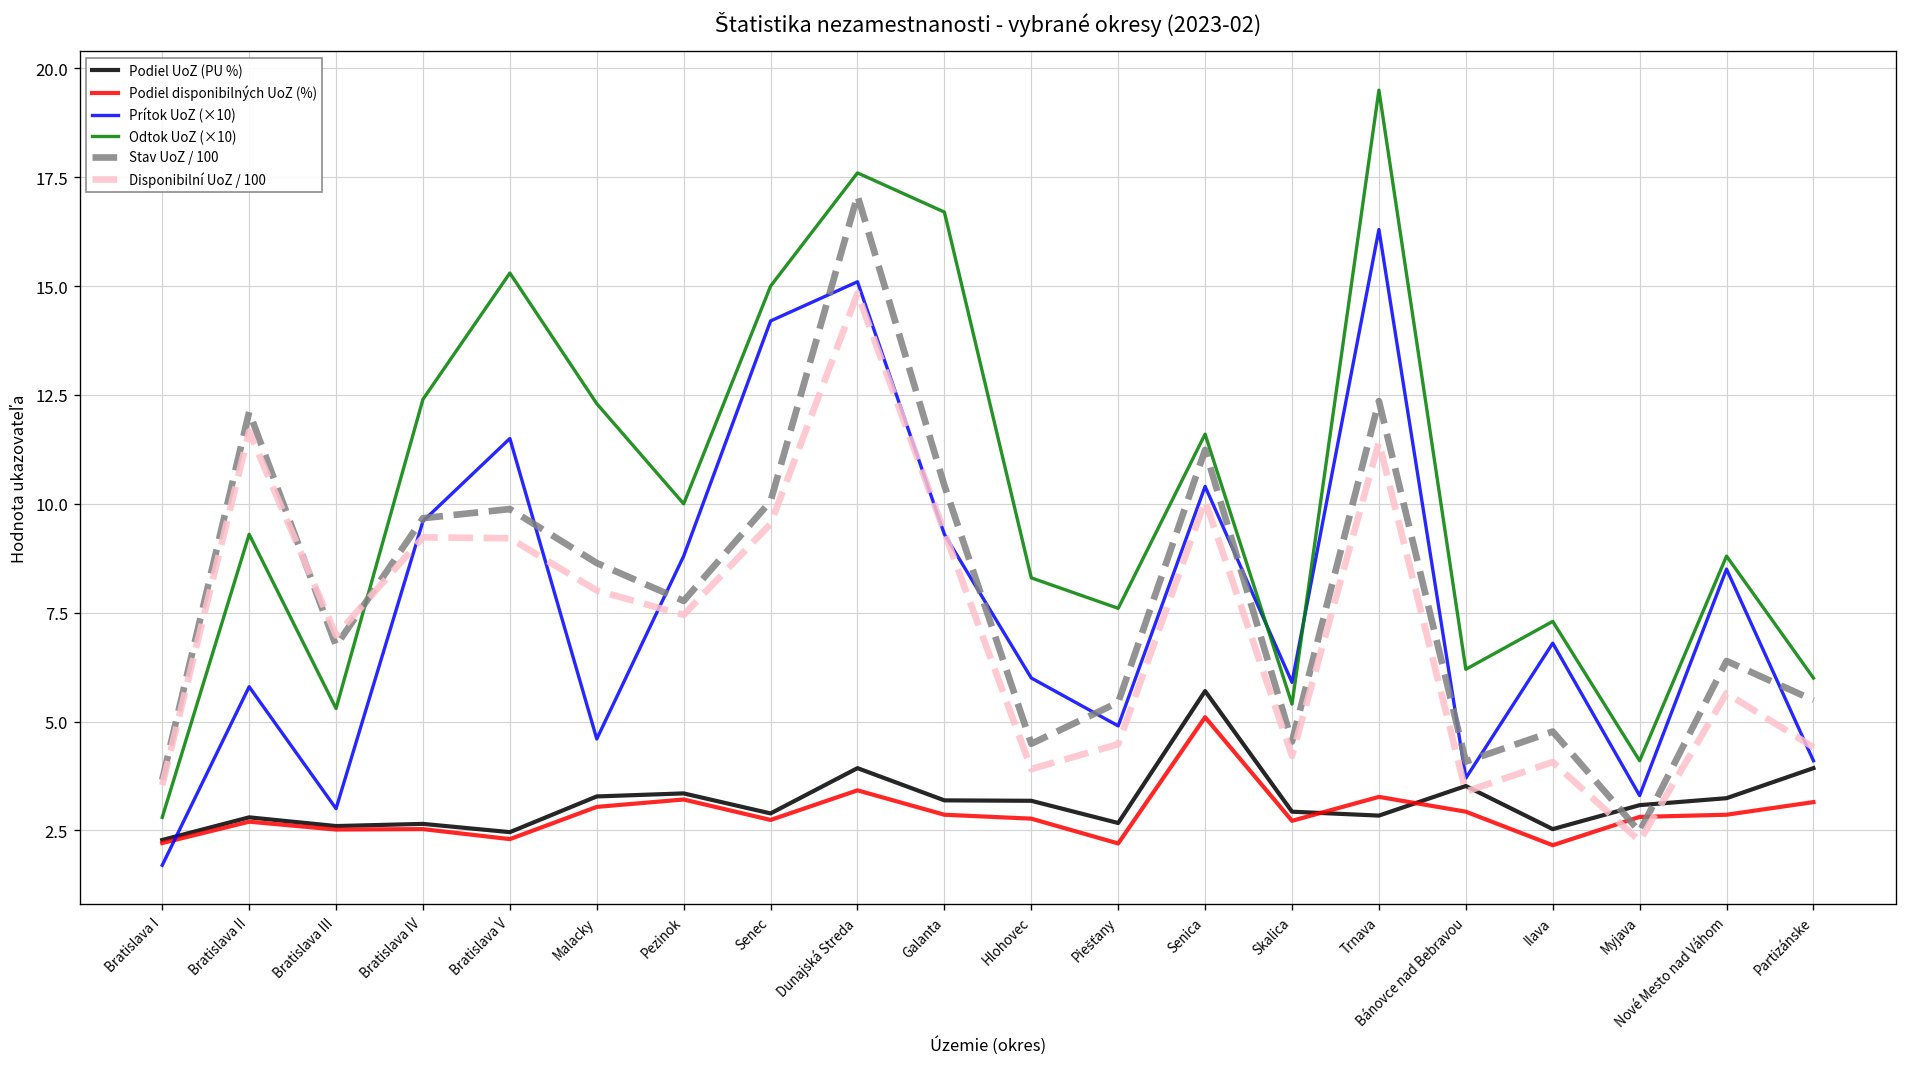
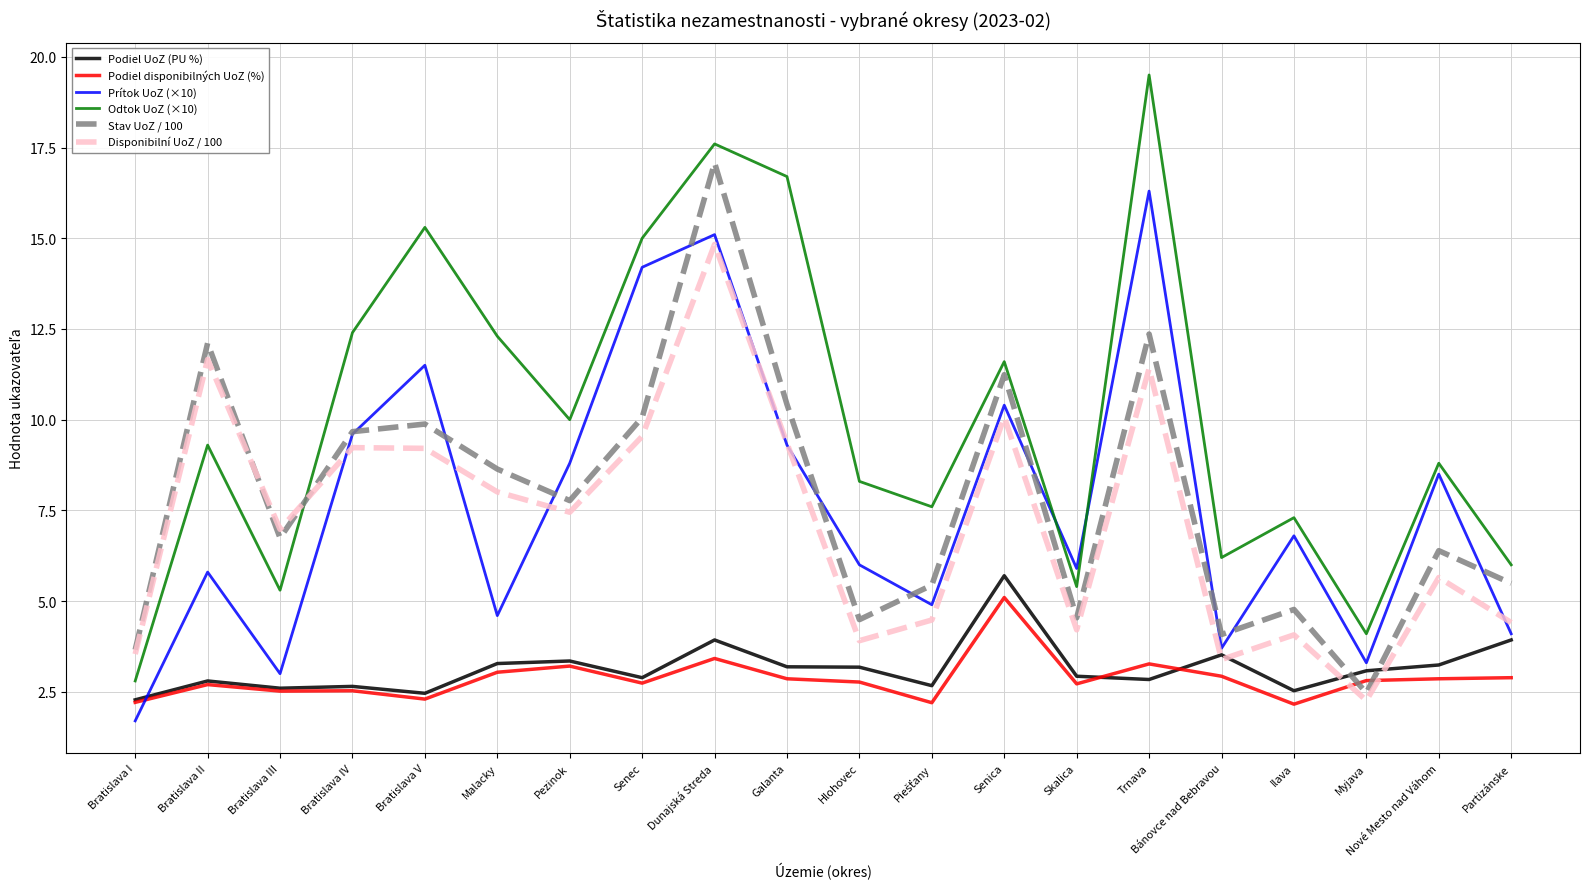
Podiel disponibilných UoZ (%), Partizánske: 3.2 -> 2.9
